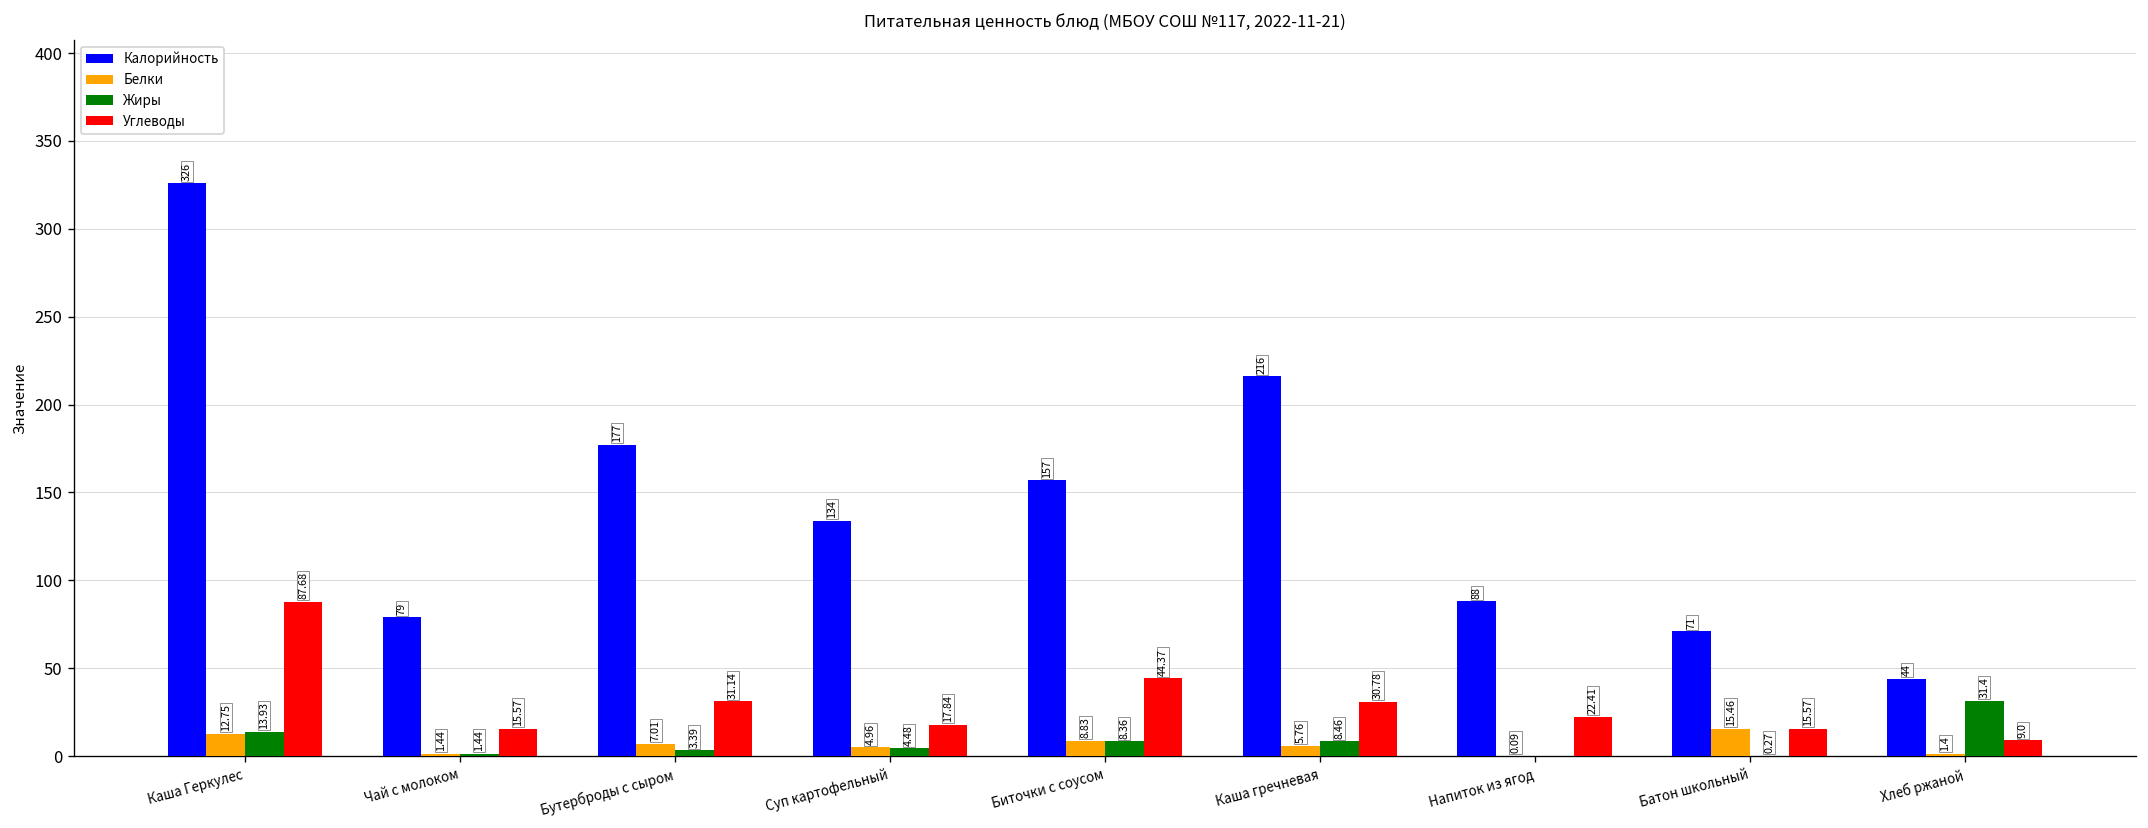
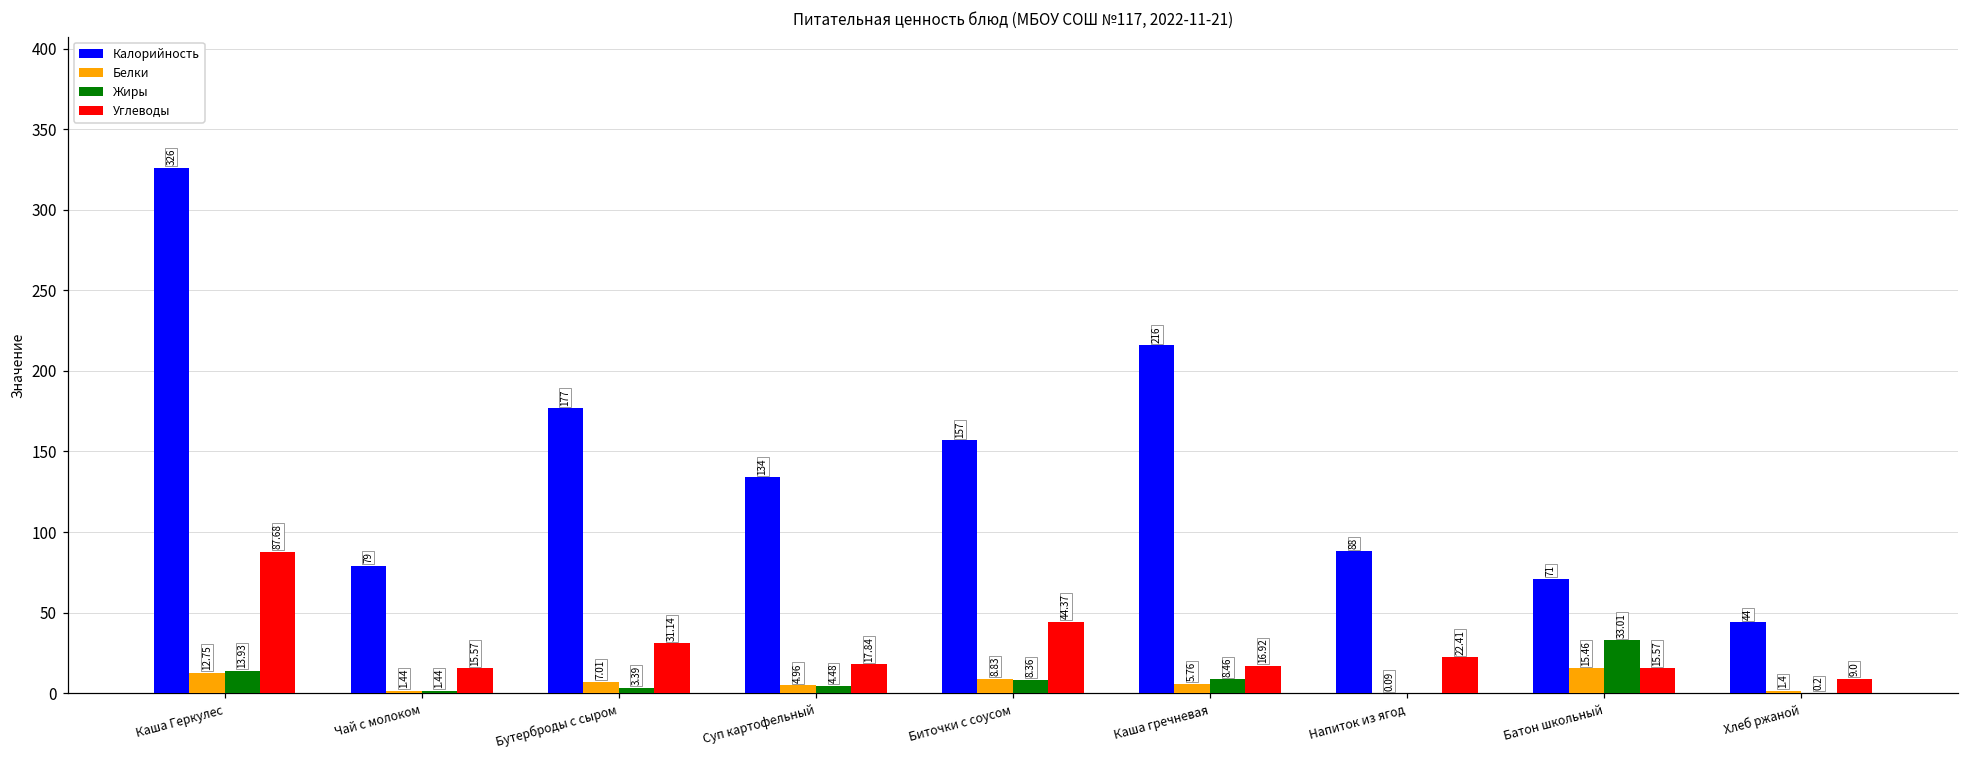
Углеводы, Каша гречневая: 30.78 -> 16.92
Жиры, Батон школьный: 0.27 -> 33.01
Жиры, Хлеб ржаной: 31.4 -> 0.2
